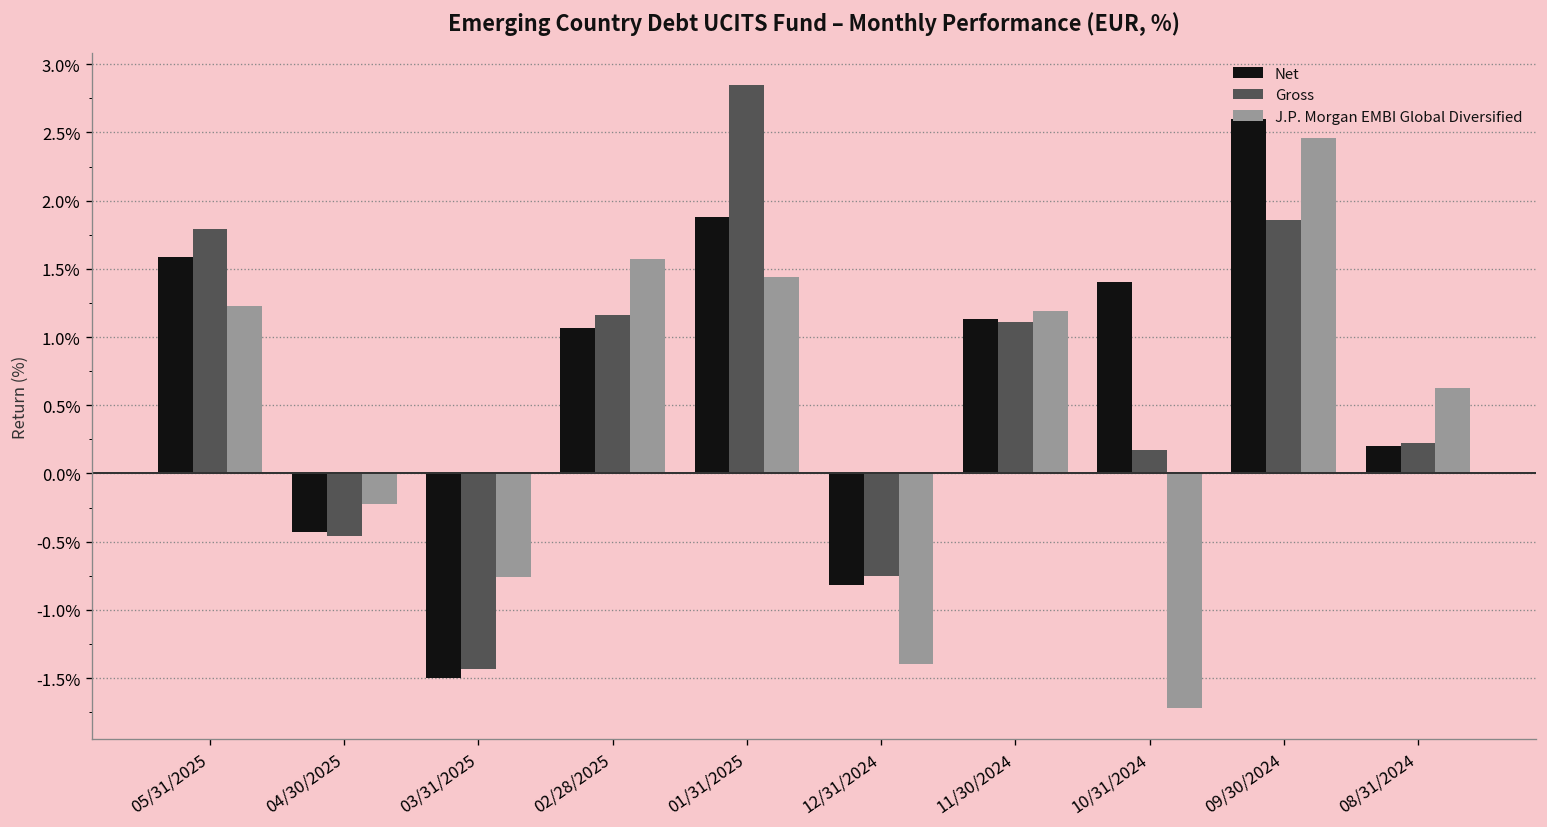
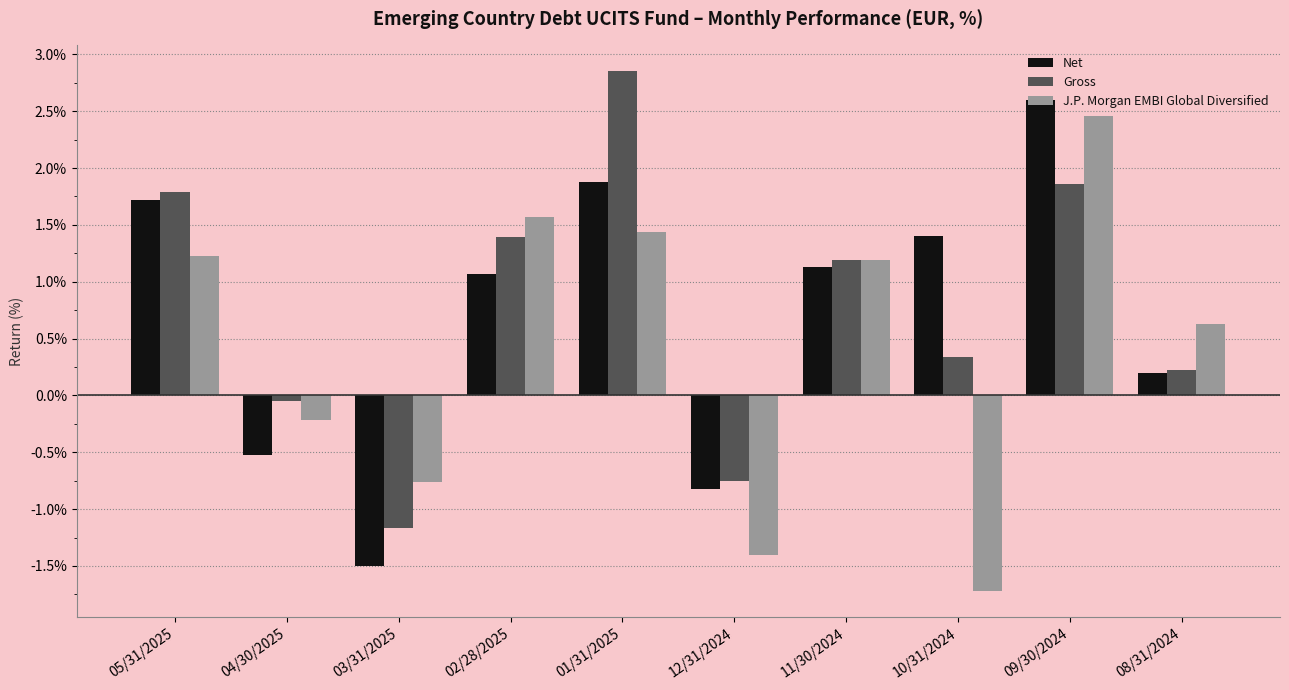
Net, 05/31/2025: 1.59% -> 1.72%
Net, 04/30/2025: -0.43% -> -0.52%
Gross, 04/30/2025: -0.46% -> -0.05%
Gross, 03/31/2025: -1.43% -> -1.17%
Gross, 02/28/2025: 1.16% -> 1.39%
Gross, 11/30/2024: 1.11% -> 1.19%
Gross, 10/31/2024: 0.17% -> 0.34%
